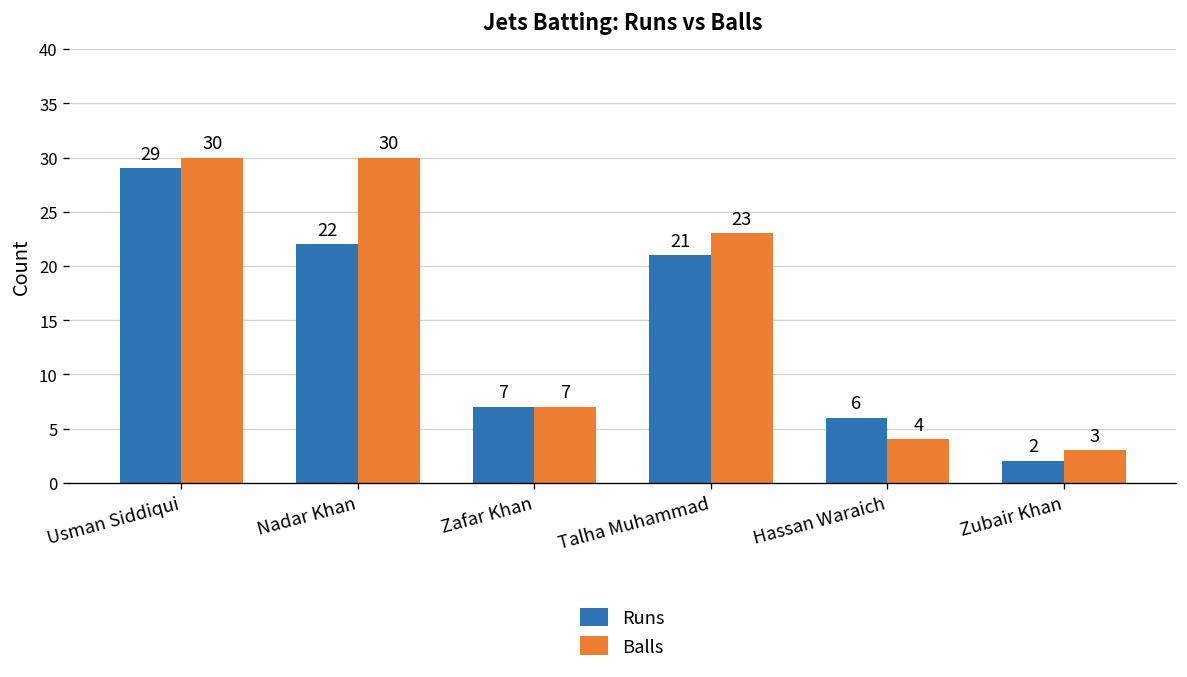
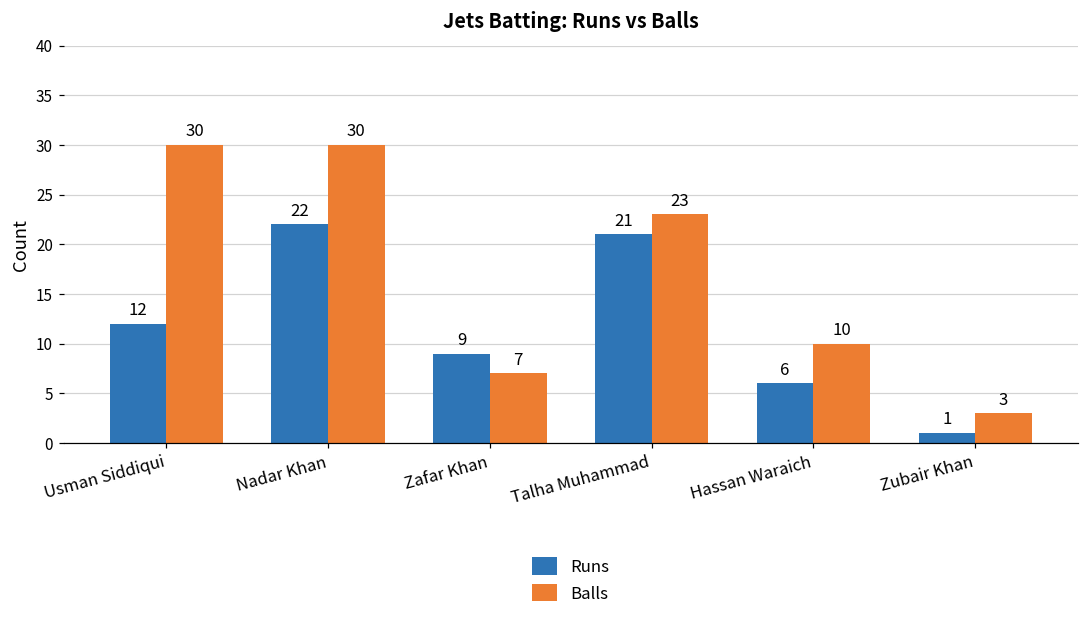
Runs, Usman Siddiqui: 29 -> 12
Runs, Zafar Khan: 7 -> 9
Balls, Hassan Waraich: 4 -> 10
Runs, Zubair Khan: 2 -> 1
